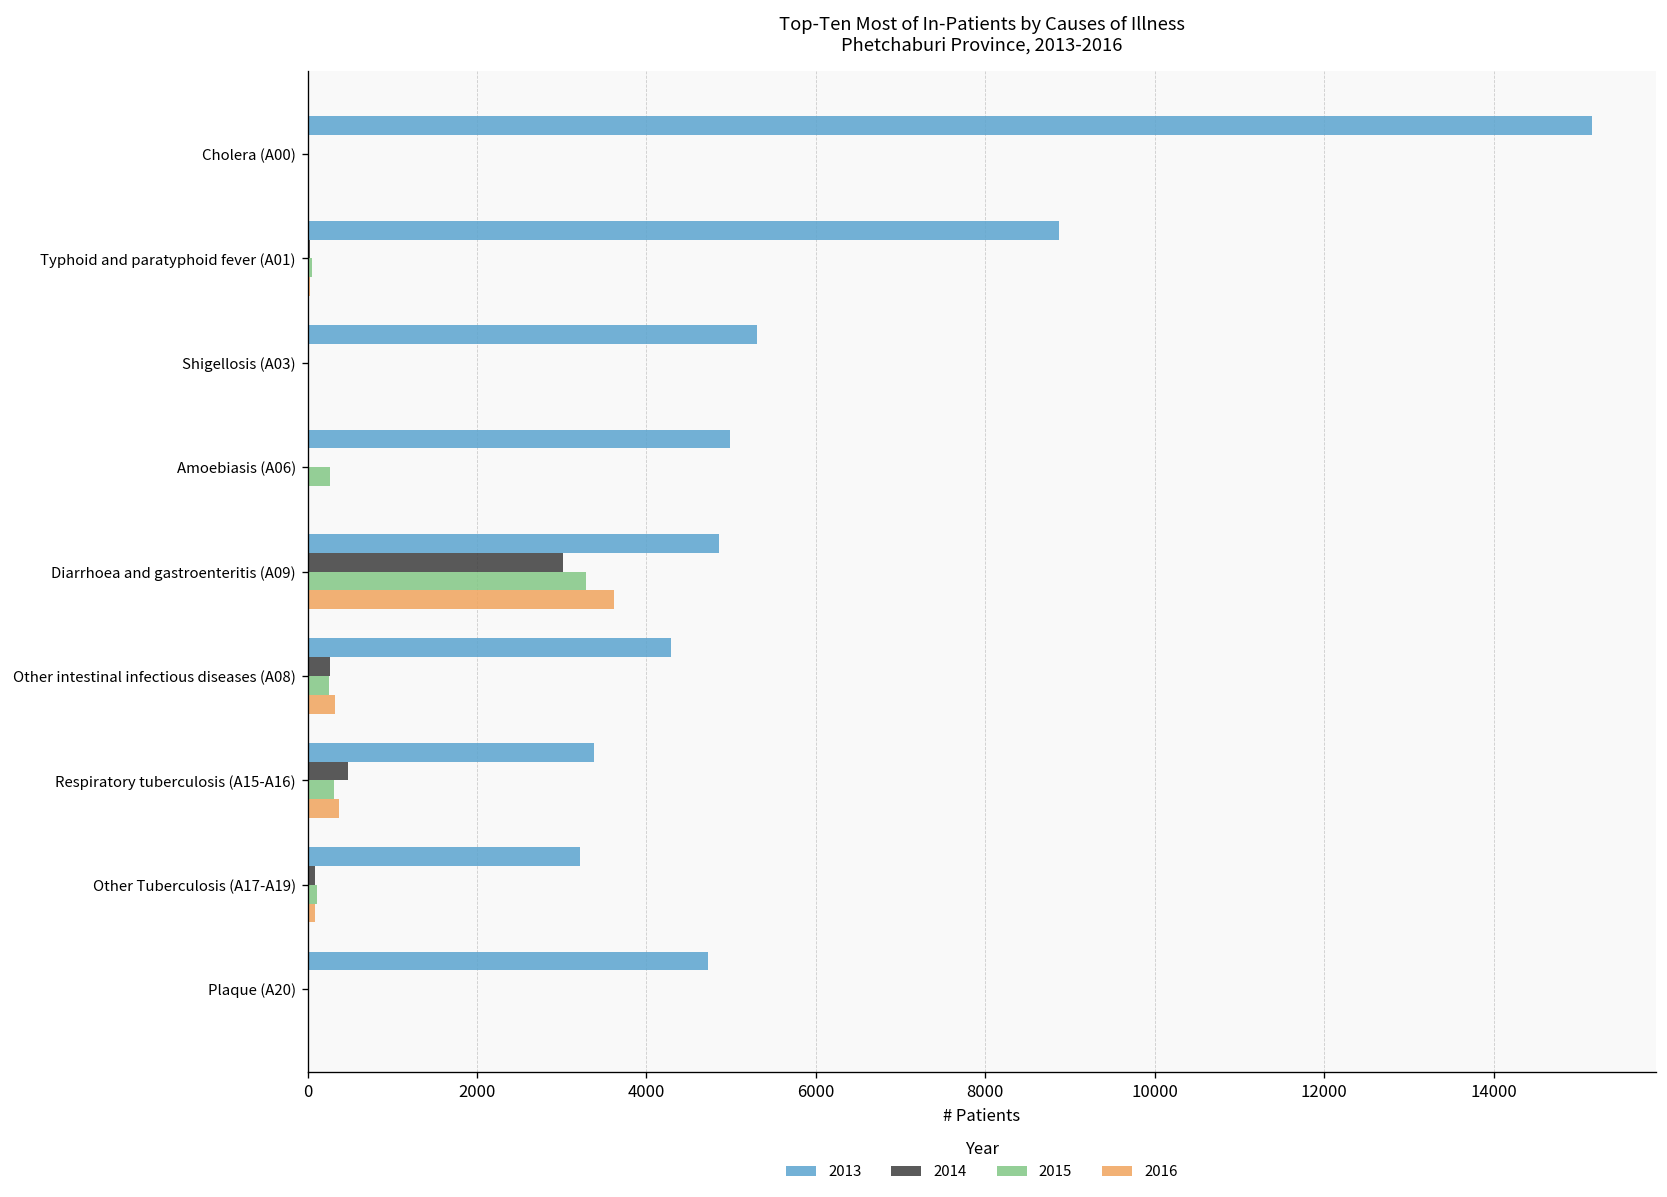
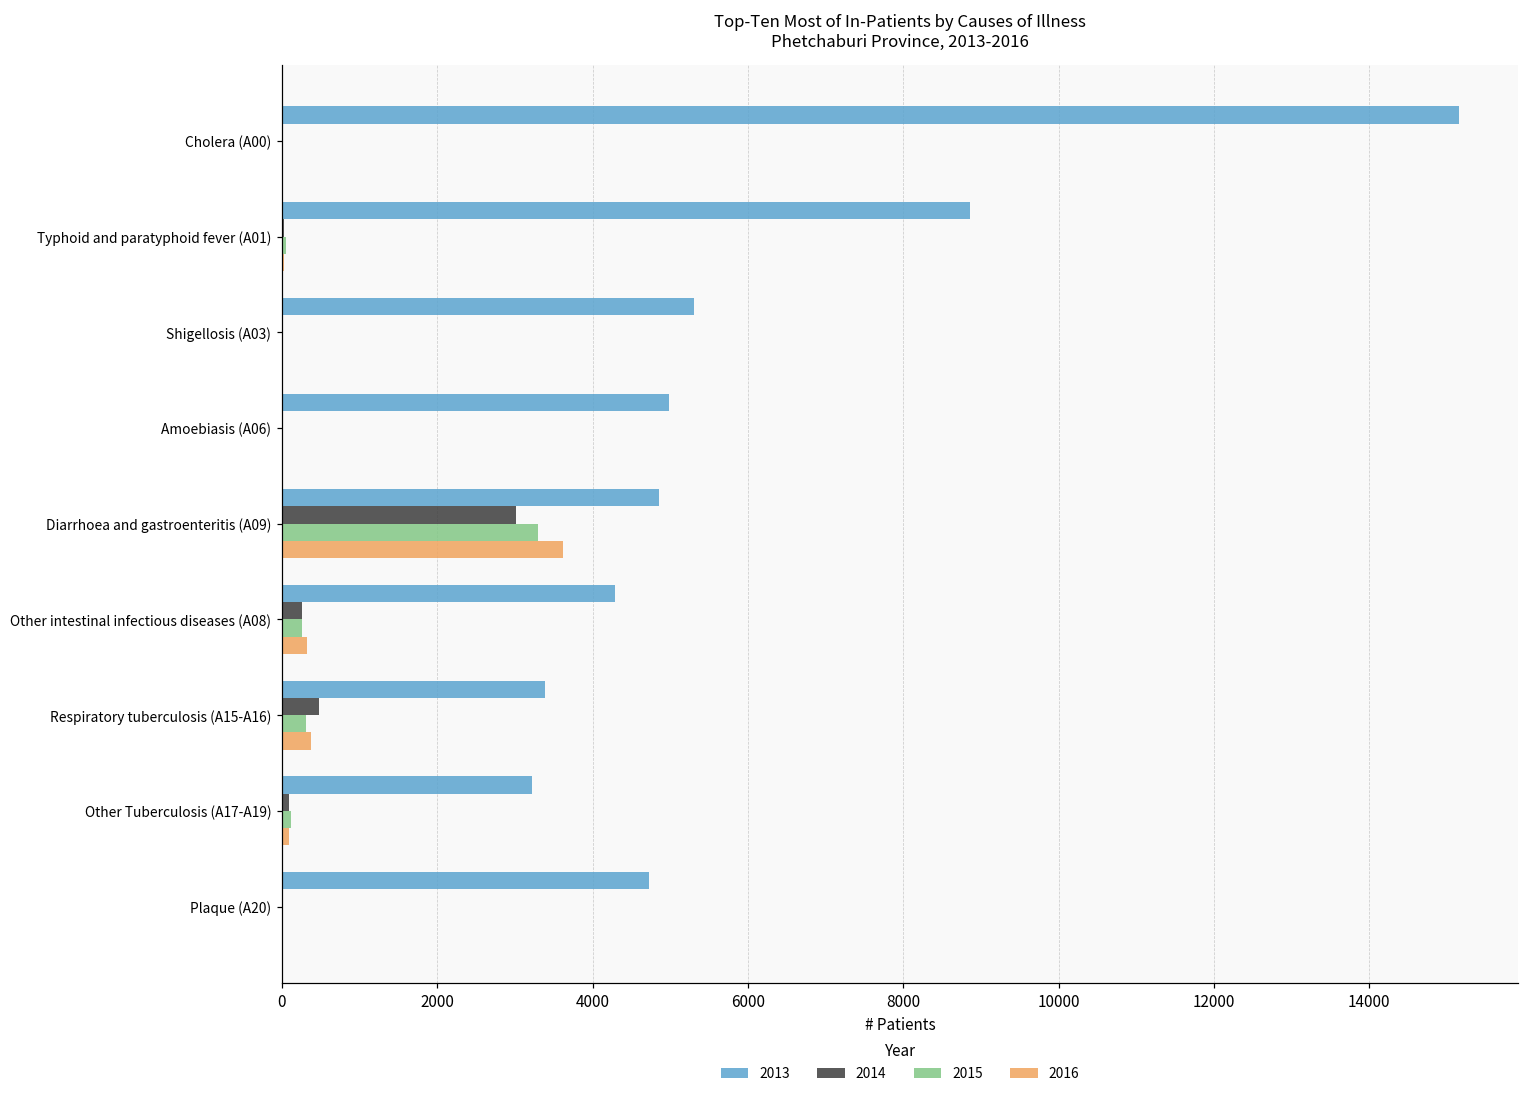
2015, Amoebiasis (A06): 300 -> 0
